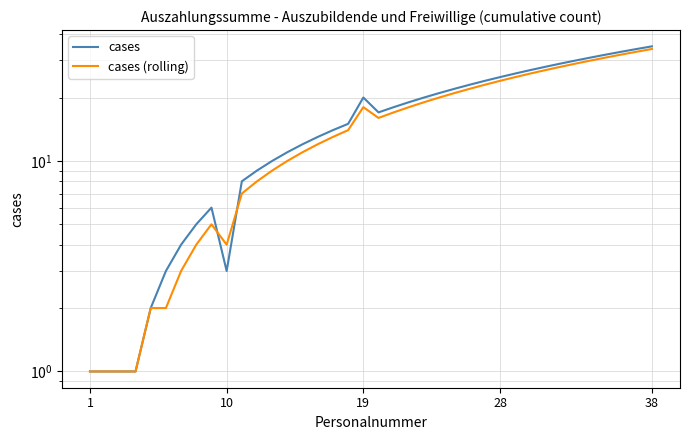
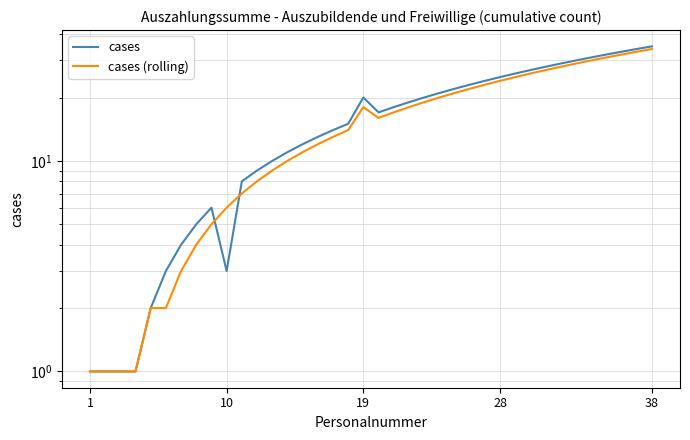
cases (rolling), 10: 4 -> 6
